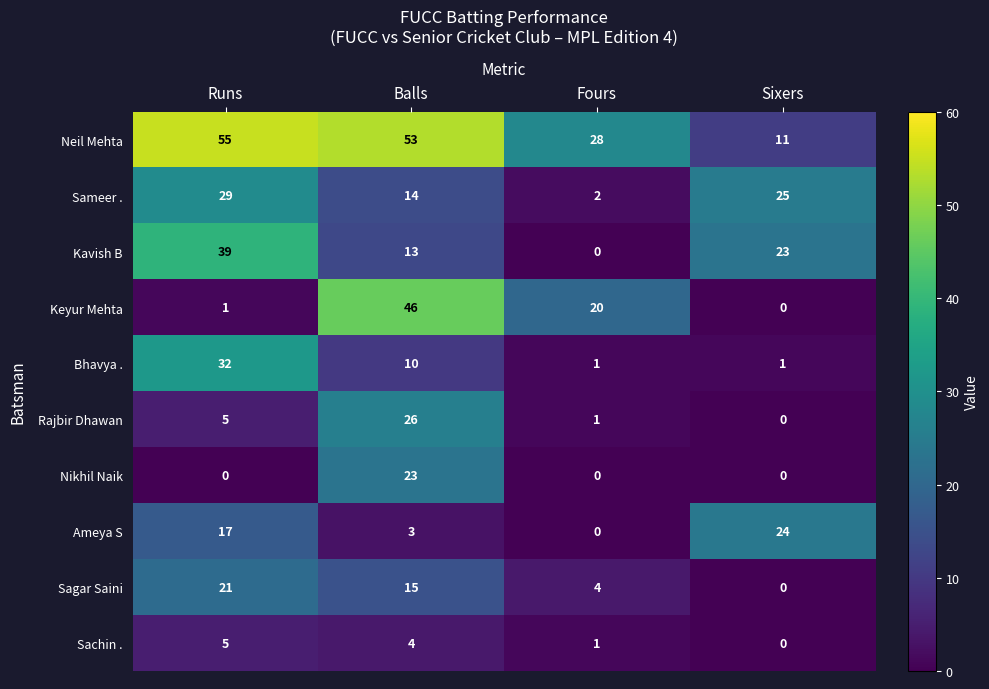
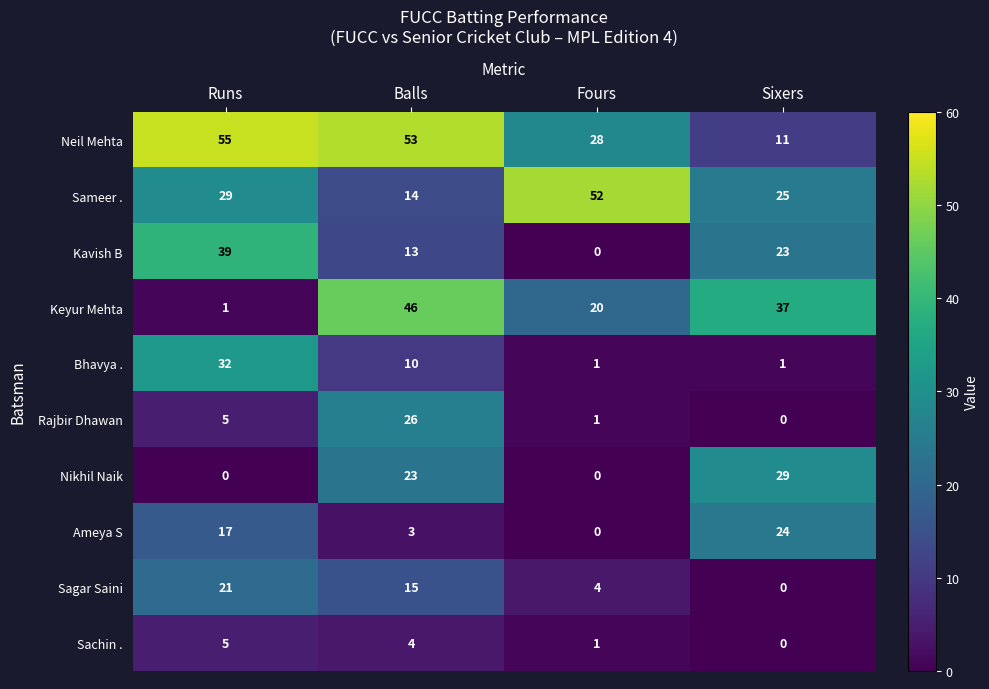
Sameer ., Fours: 2 -> 52
Keyur Mehta, Sixers: 0 -> 37
Nikhil Naik, Sixers: 0 -> 29
